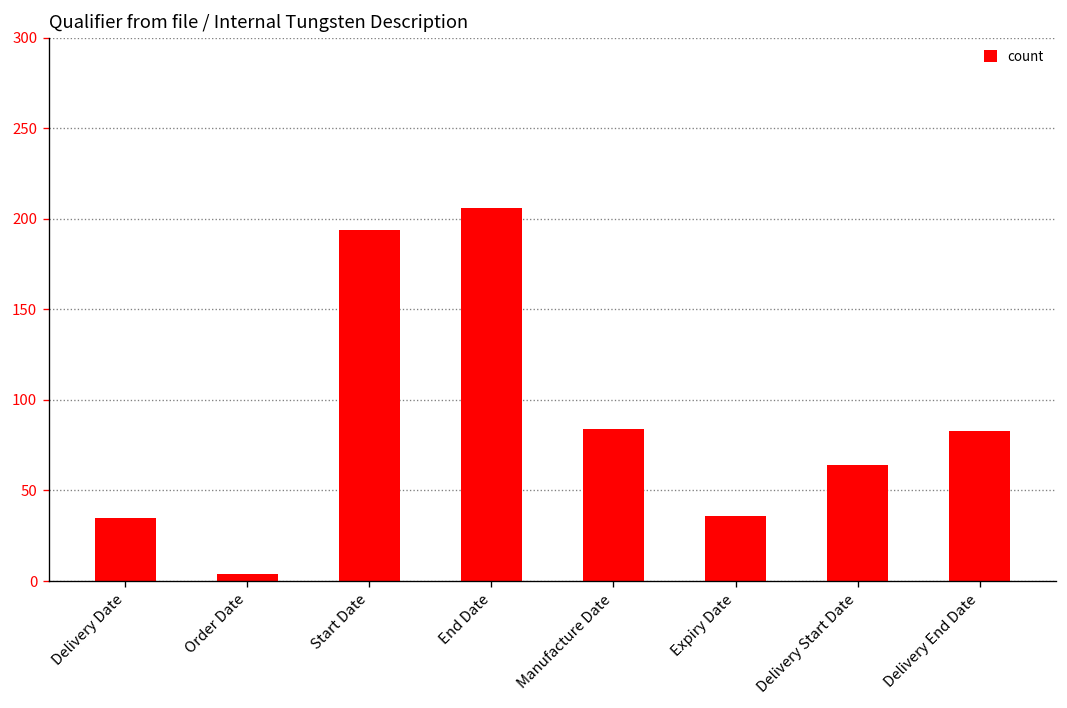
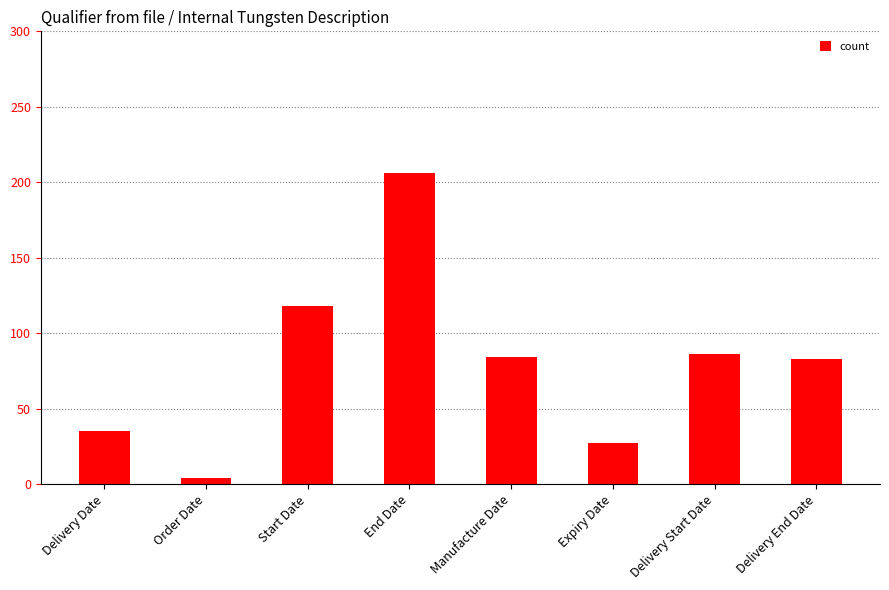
Start Date: 194 -> 118
Expiry Date: 36 -> 27
Delivery Start Date: 64 -> 86
